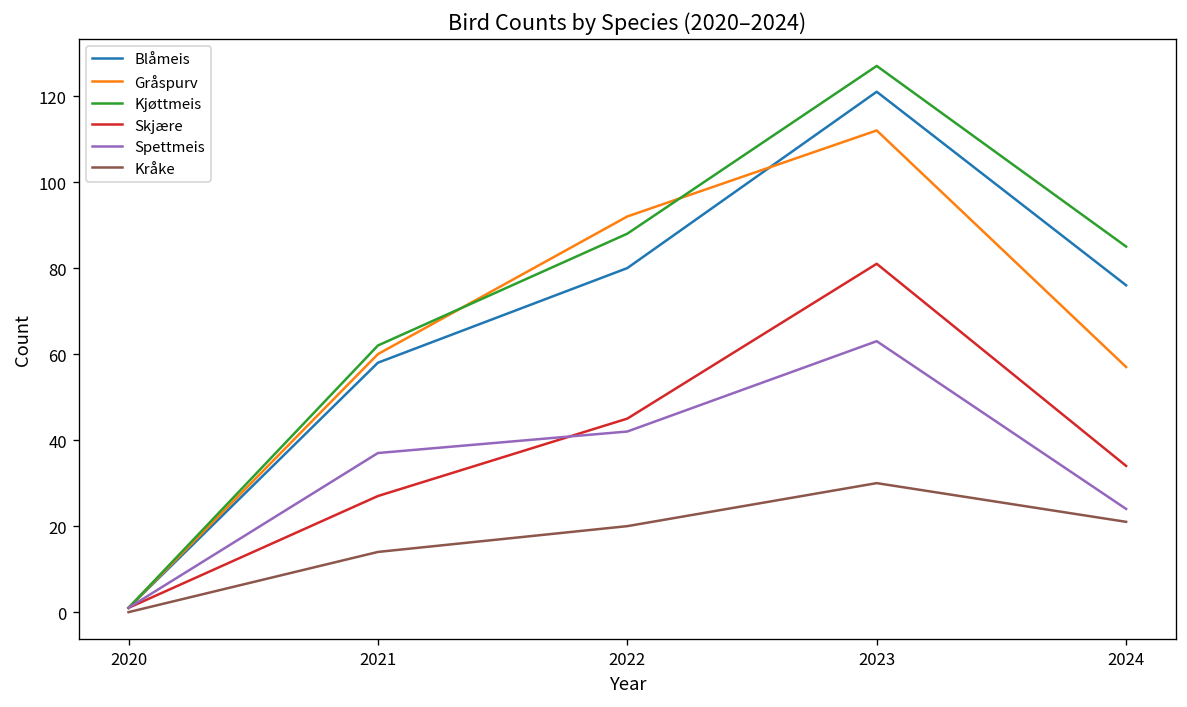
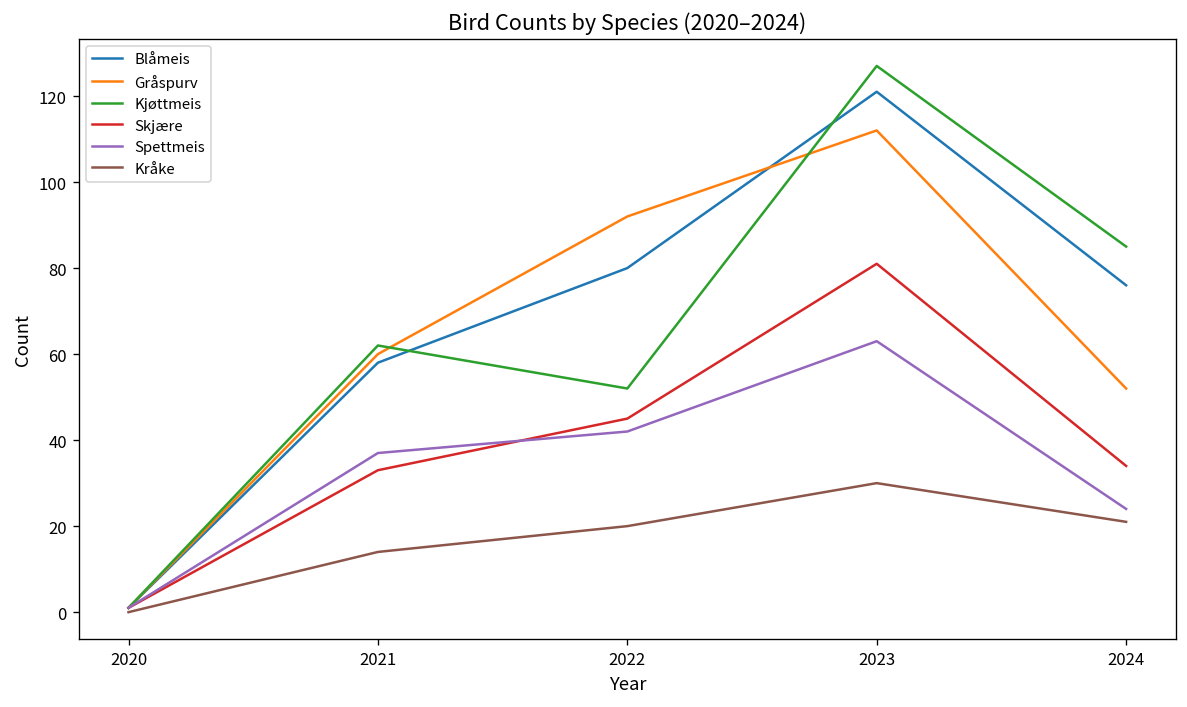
Skjære, 2021: 27 -> 33
Kjøttmeis, 2022: 88 -> 52
Gråspurv, 2024: 57 -> 52
